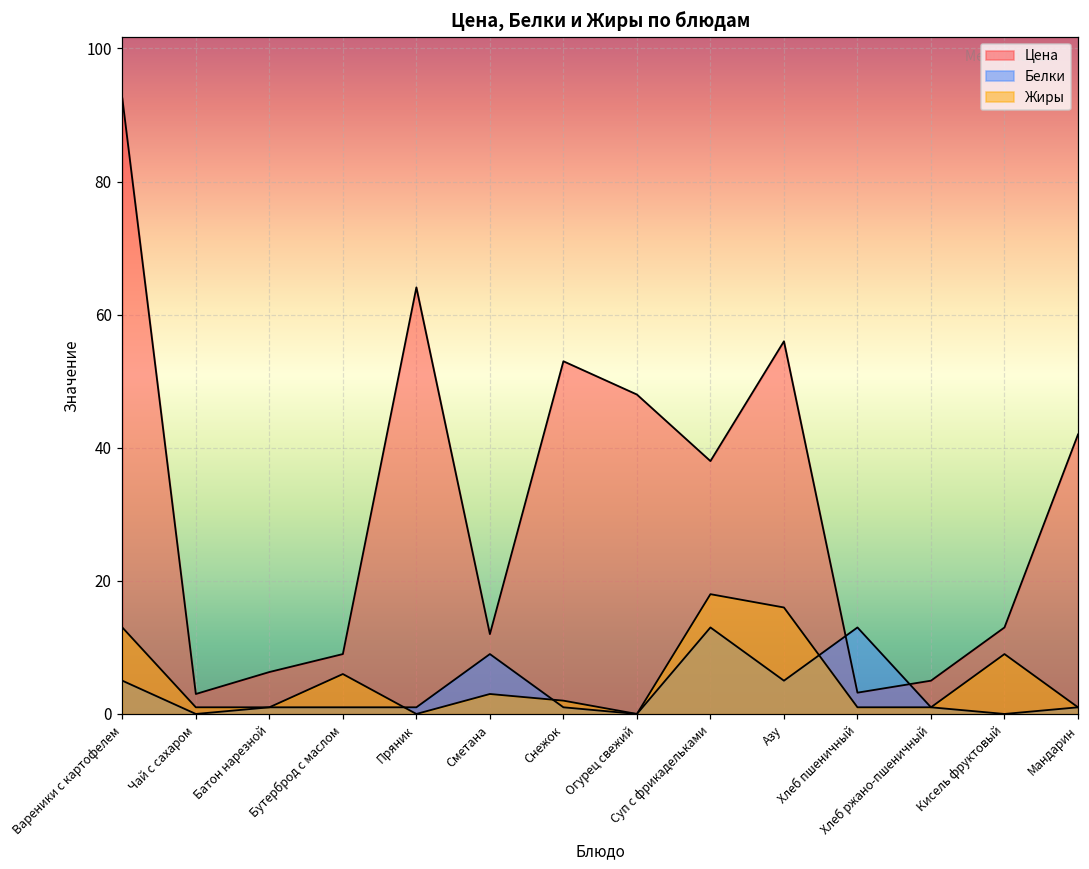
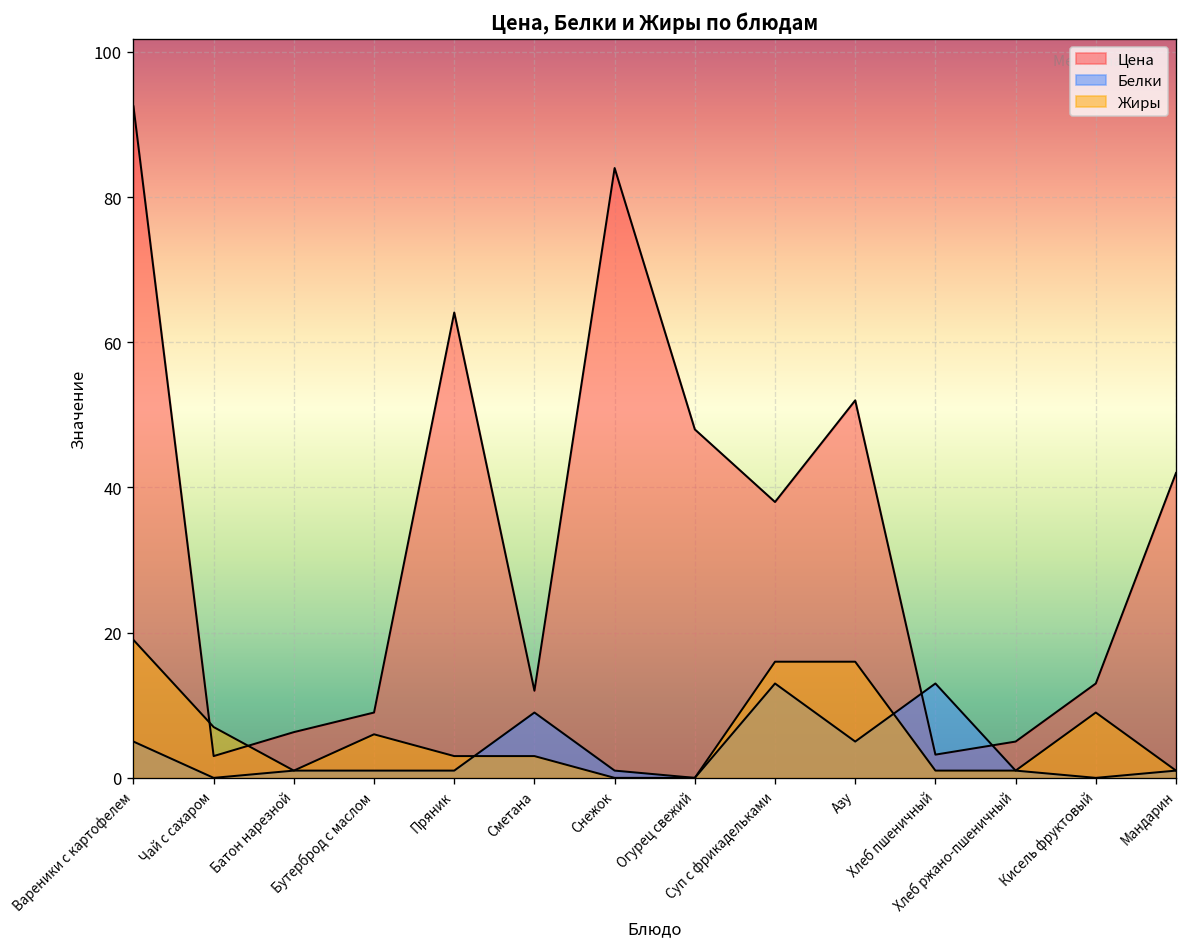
Жиры, Вареники с картофелем: 13 -> 19
Жиры, Чай с сахаром: 1 -> 7
Жиры, Пряник: 0 -> 3
Цена, Снежок: 53 -> 84
Жиры, Снежок: 2 -> 0
Жиры, Суп с фрикадельками: 18 -> 16
Цена, Азу: 56 -> 52
